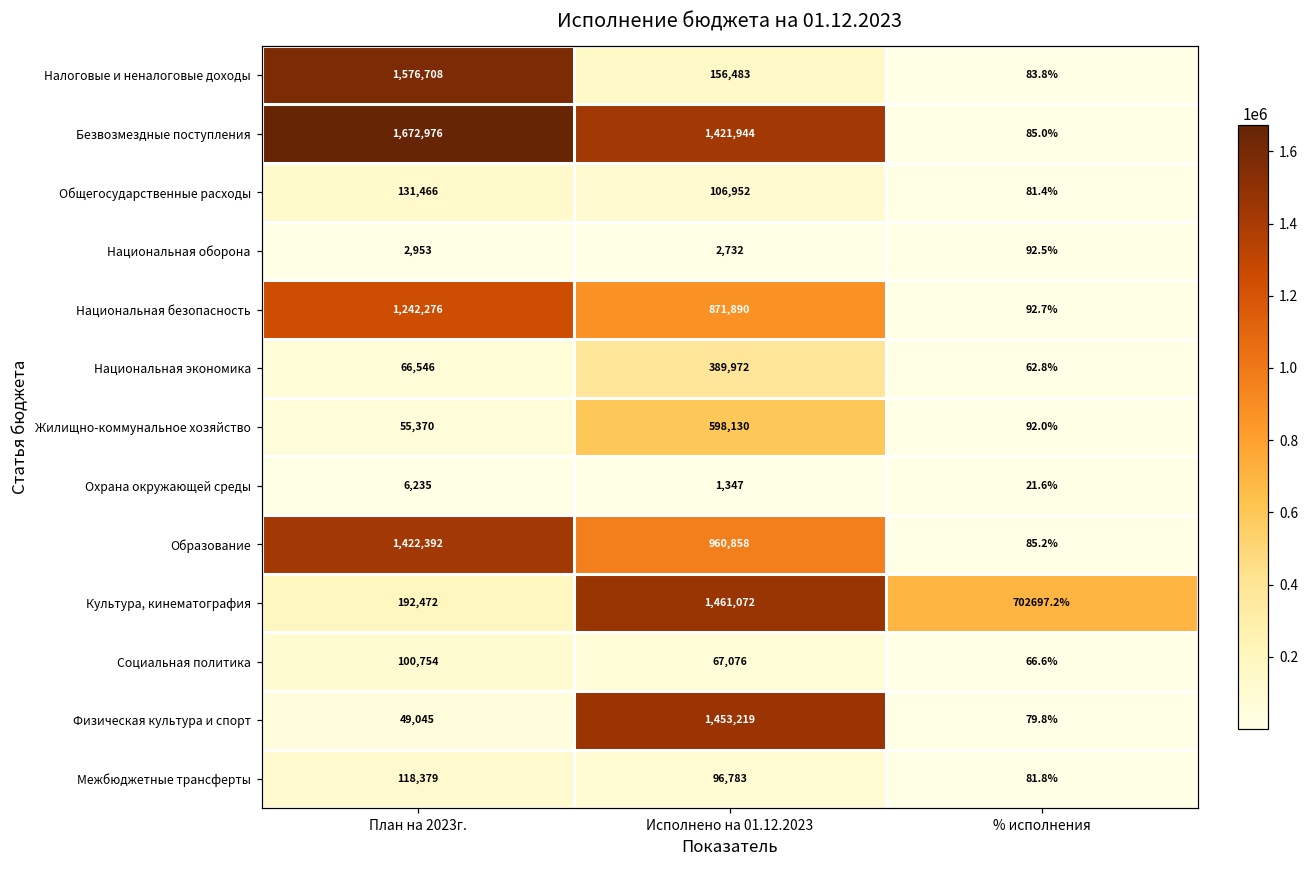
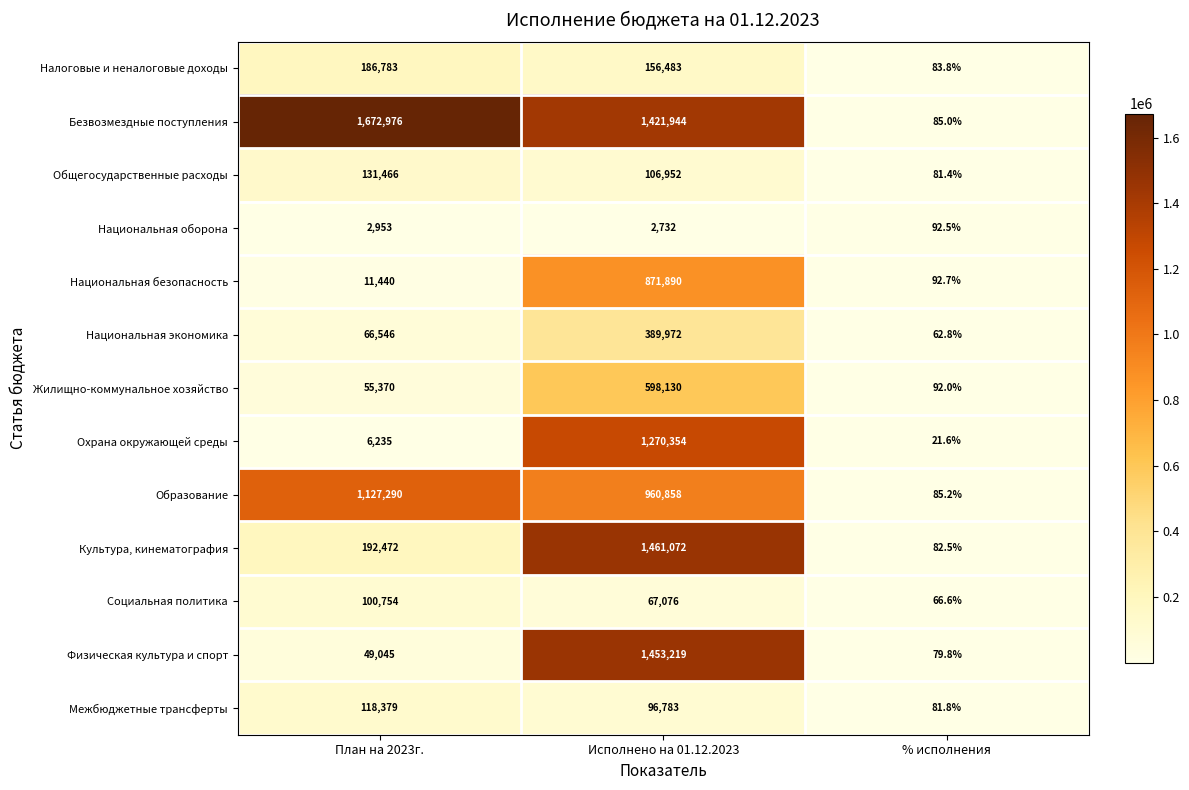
Налоговые и неналоговые доходы, План на 2023г.: 1,576,708 -> 186,783
Национальная безопасность, План на 2023г.: 1,242,276 -> 11,440
Охрана окружающей среды, Исполнено на 01.12.2023: 1,347 -> 1,270,354
Образование, План на 2023г.: 1,422,392 -> 1,127,290
Культура, кинематография, % исполнения: 702697.2% -> 82.5%
